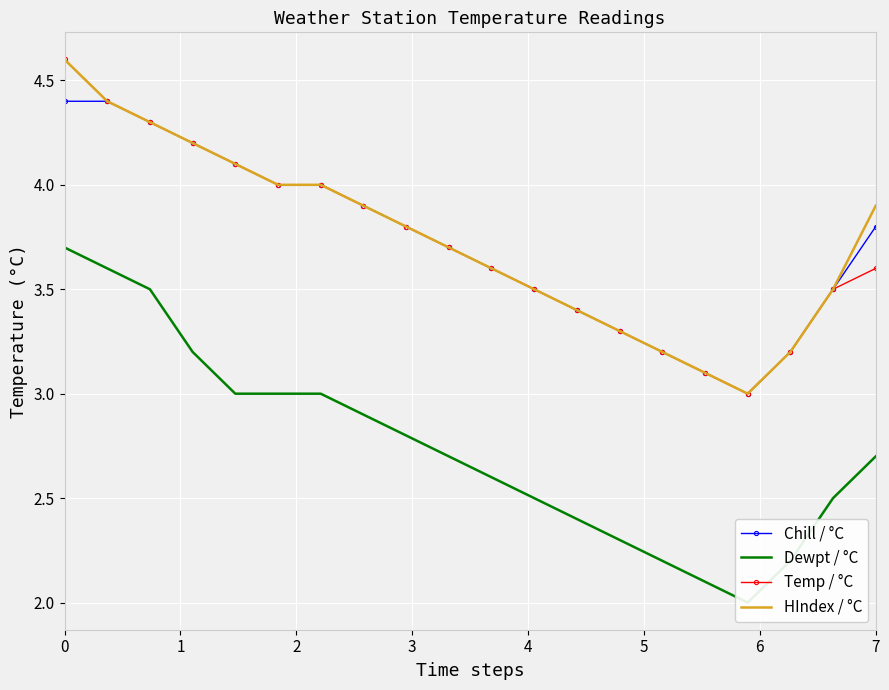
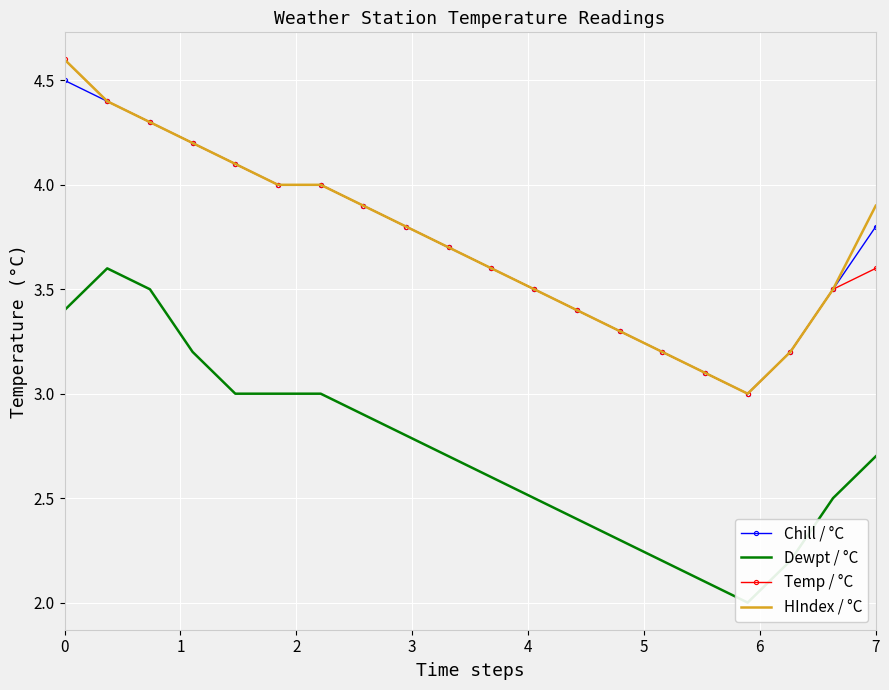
Chill / °C, 0: 4.4 -> 4.5
Dewpt / °C, 0: 3.7 -> 3.4
